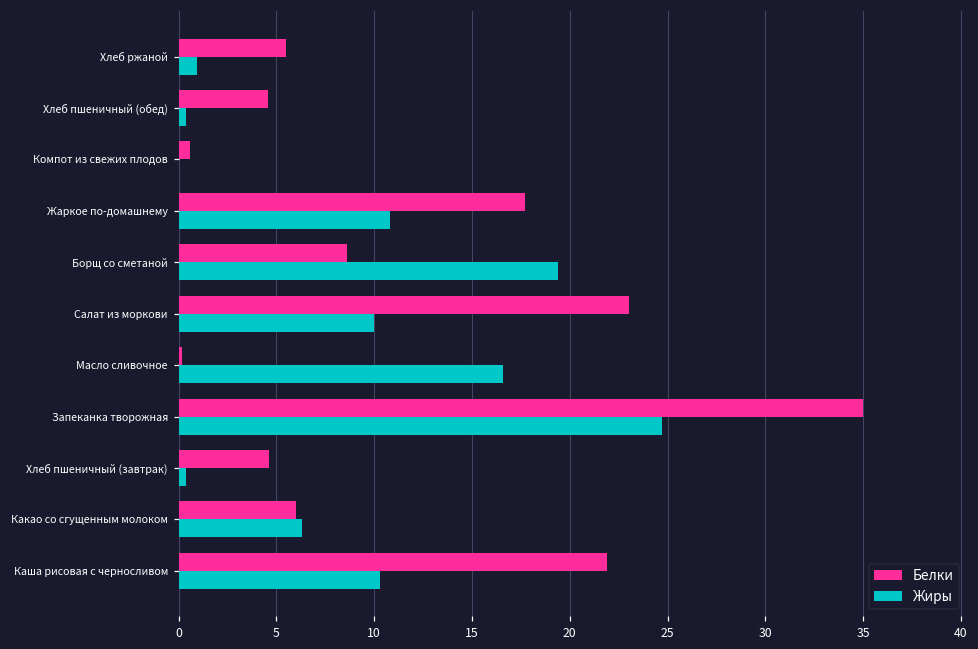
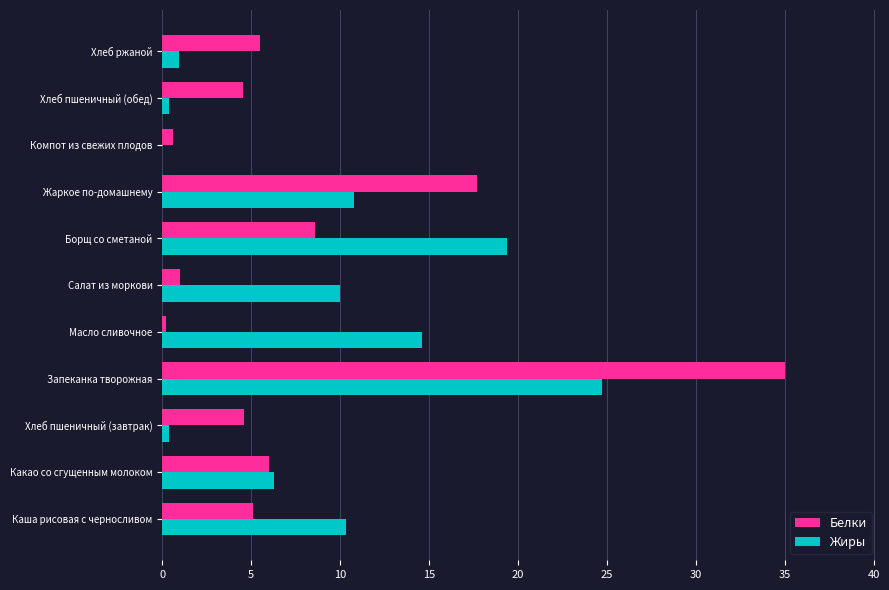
Белки, Салат из моркови: 23 -> 1
Жиры, Масло сливочное: 16.6 -> 14.6
Белки, Каша рисовая с черносливом: 21.9 -> 5.1
